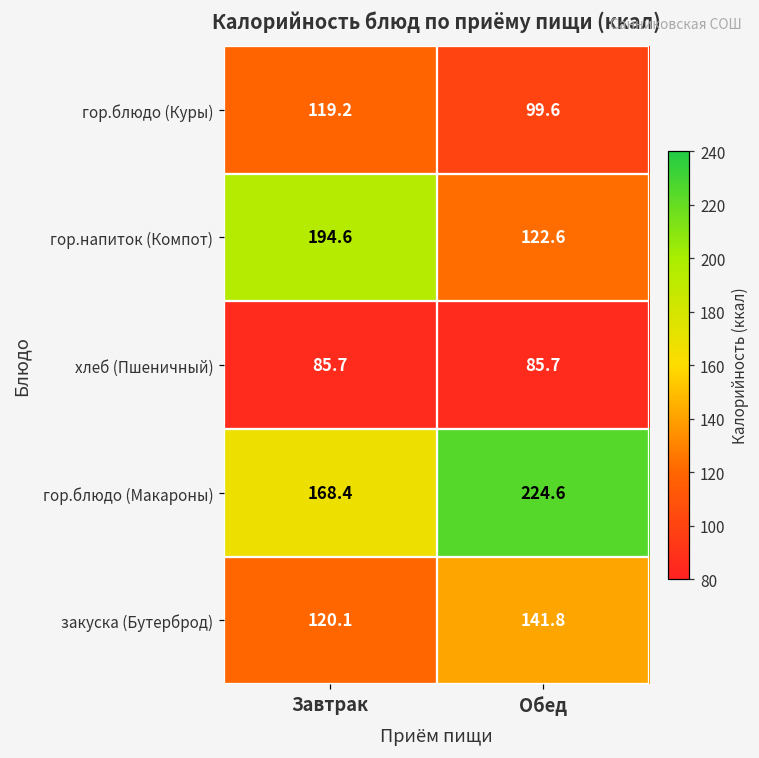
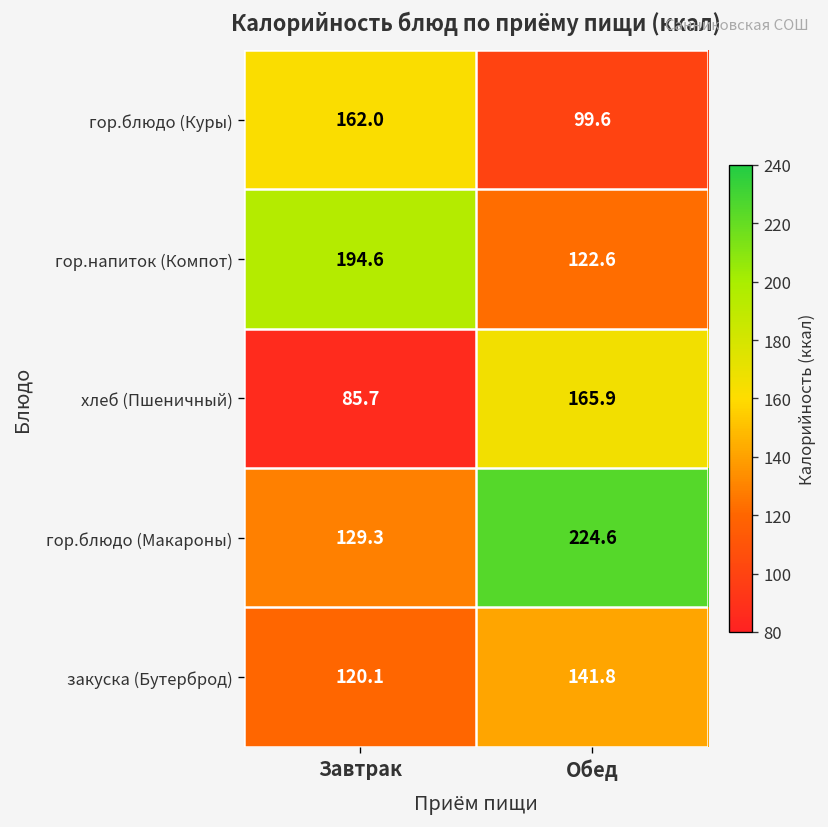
гор.блюдо (Куры), Завтрак: 119.2 -> 162.0
хлеб (Пшеничный), Обед: 85.7 -> 165.9
гор.блюдо (Макароны), Завтрак: 168.4 -> 129.3
